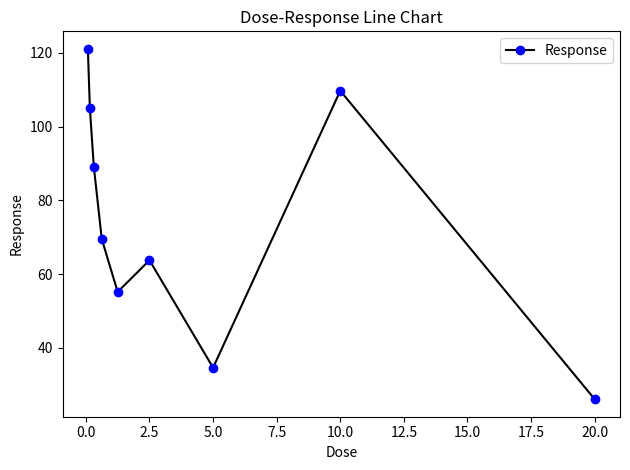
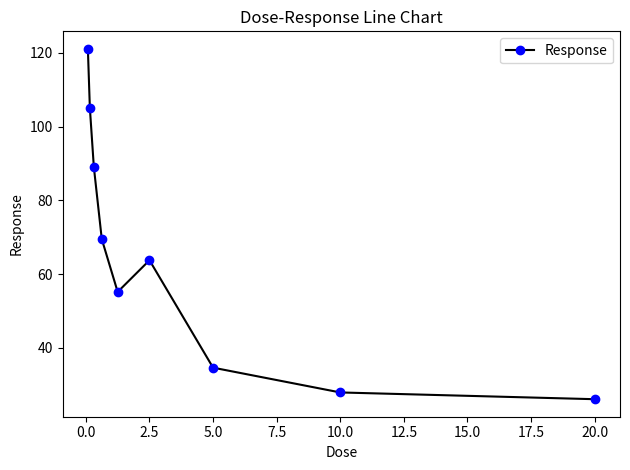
10.0: 110 -> 28
